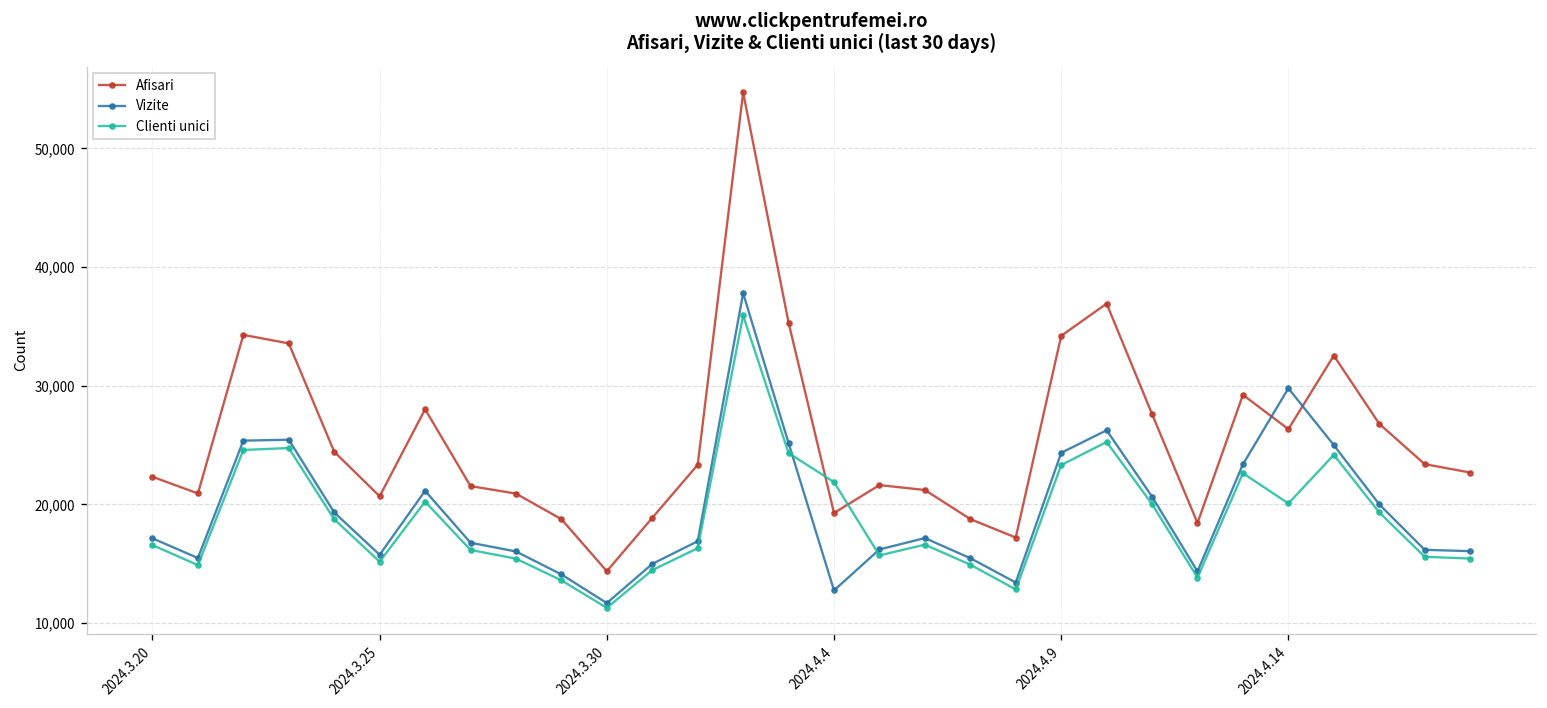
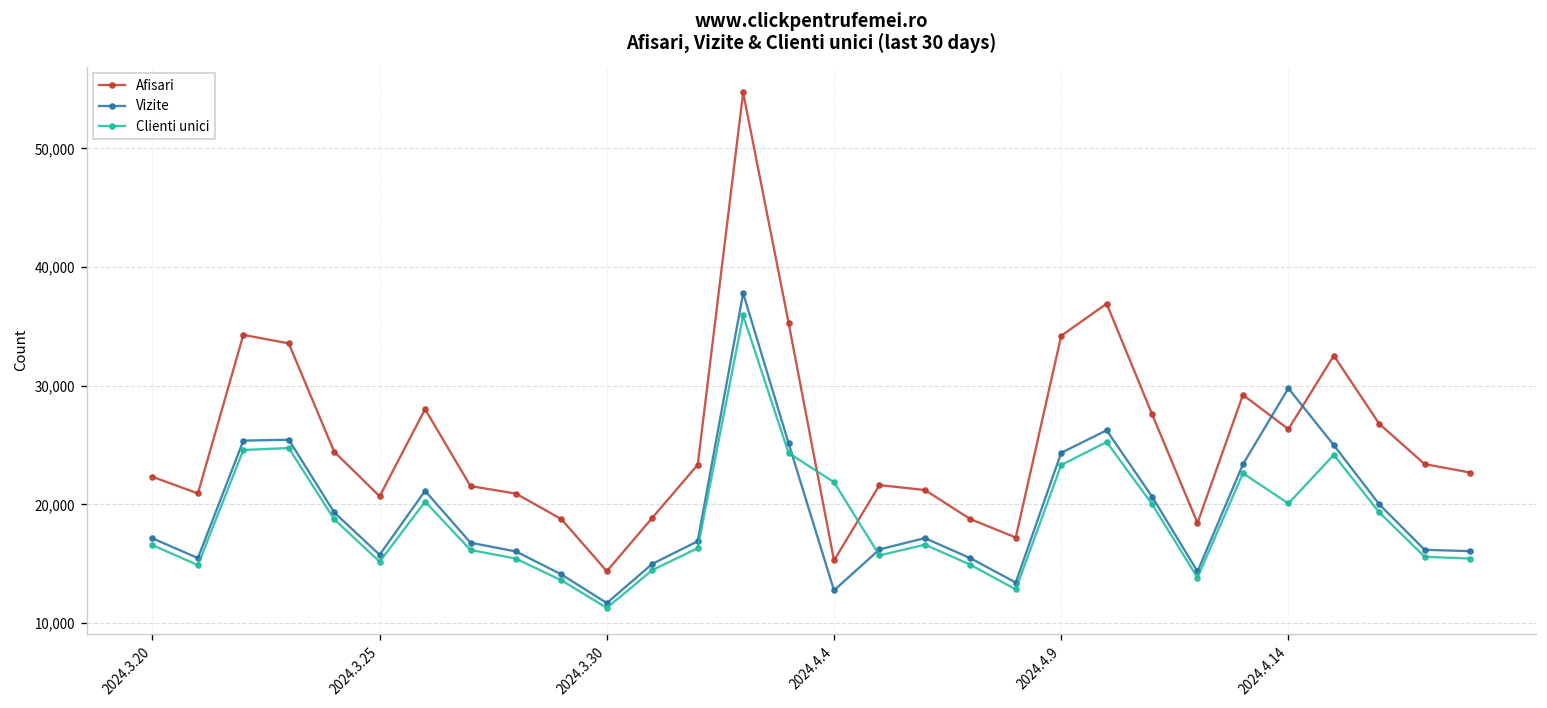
Afisari, 2024.4.4: 19,000 -> 15,000
